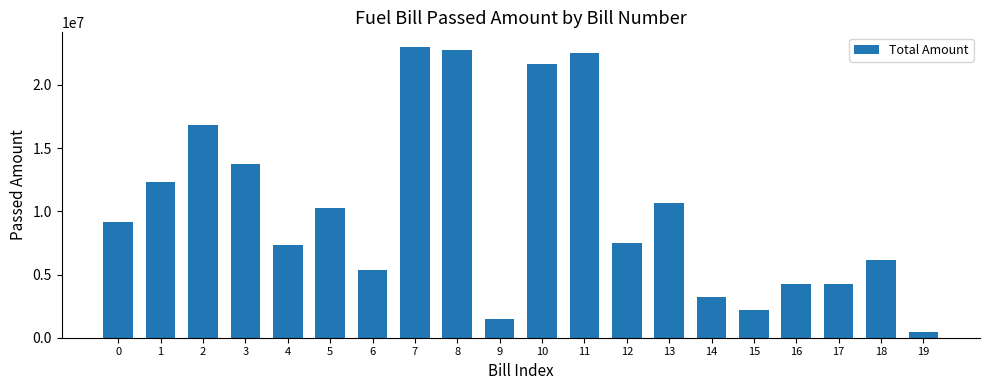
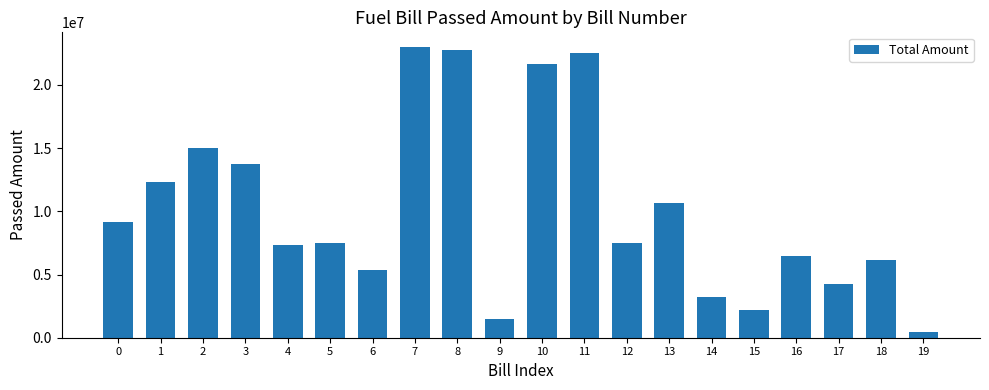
2: 16800000 -> 15000000
5: 10200000 -> 7500000
16: 4200000 -> 6500000
